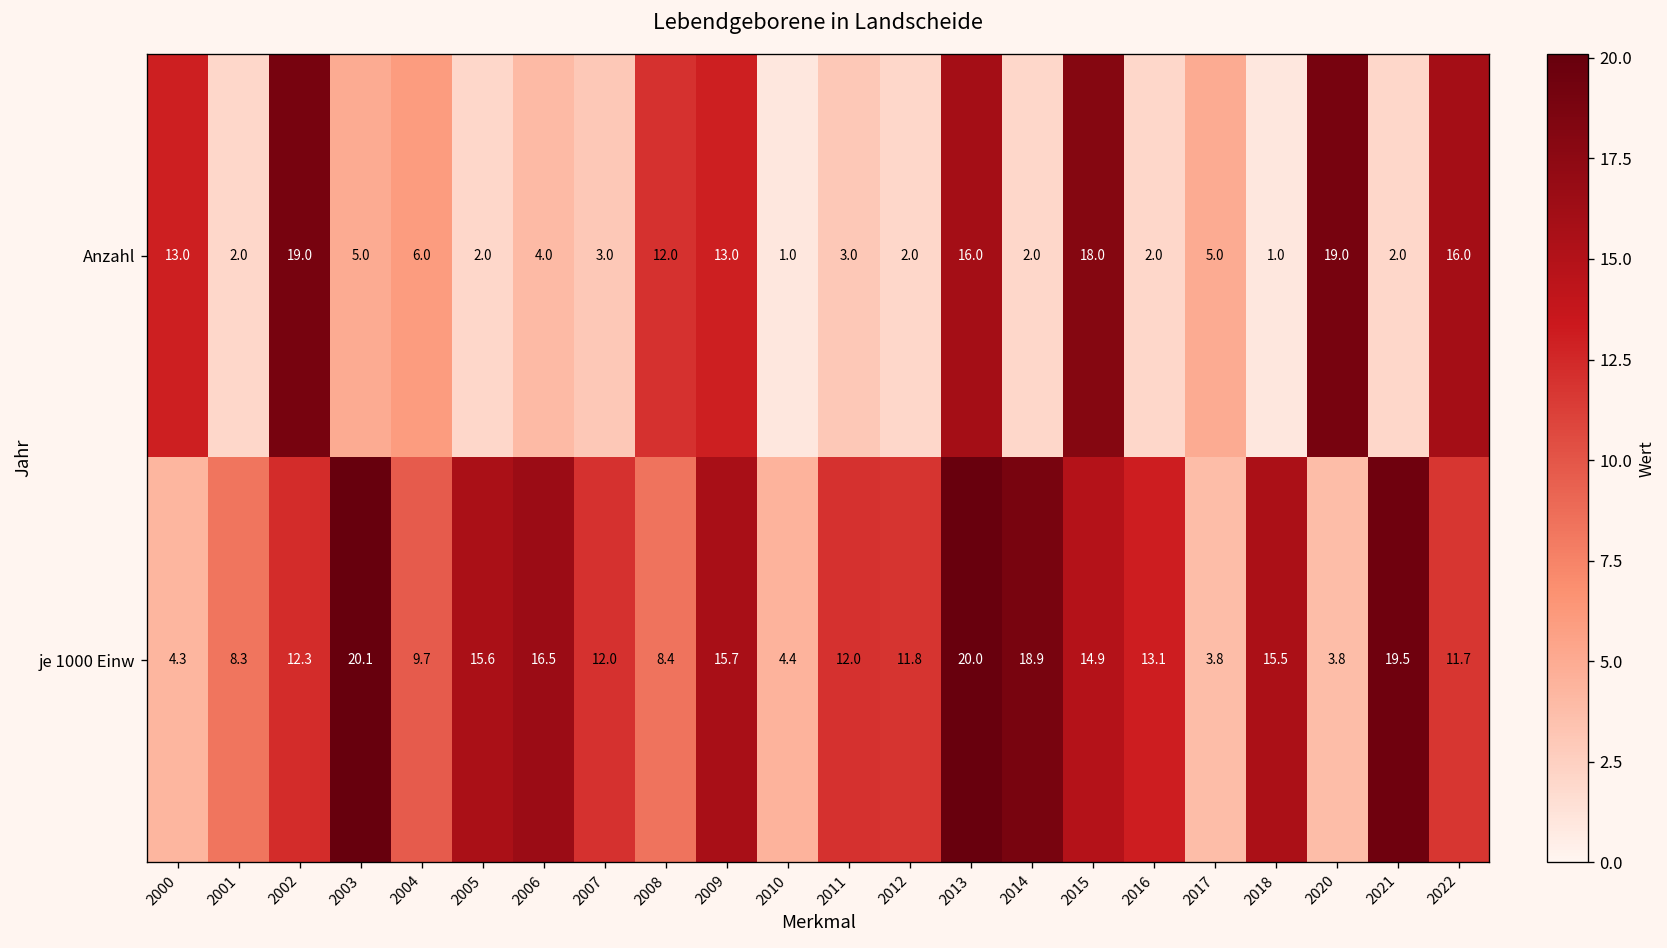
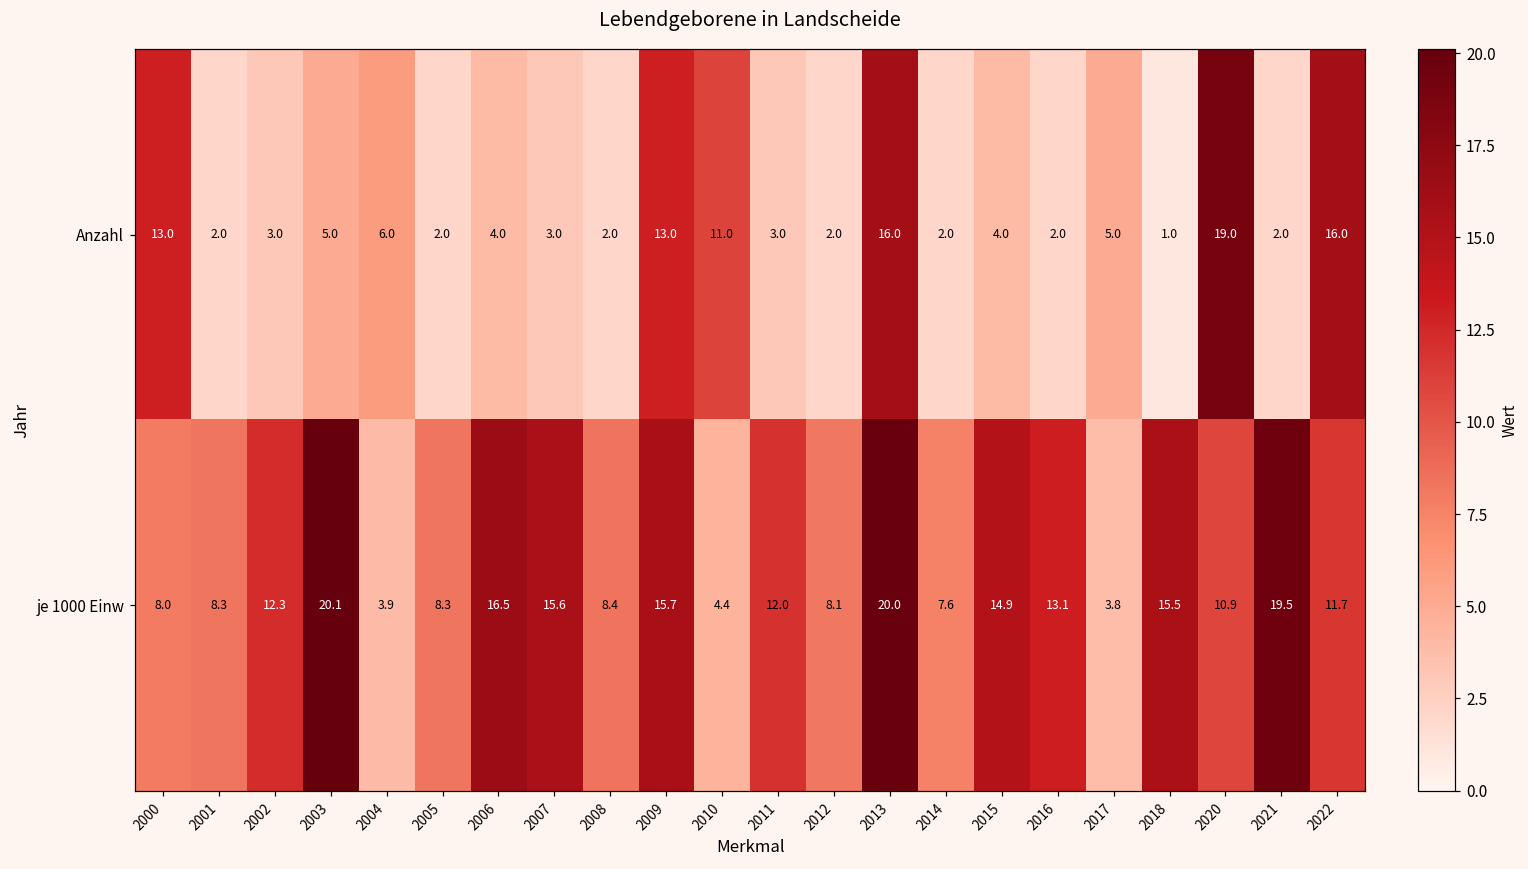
Anzahl, 2002: 19.0 -> 3.0
Anzahl, 2008: 12.0 -> 2.0
Anzahl, 2010: 1.0 -> 11.0
Anzahl, 2015: 18.0 -> 4.0
je 1000 Einw, 2000: 4.3 -> 8.0
je 1000 Einw, 2004: 9.7 -> 3.9
je 1000 Einw, 2005: 15.6 -> 8.3
je 1000 Einw, 2007: 12.0 -> 15.6
je 1000 Einw, 2012: 11.8 -> 8.1
je 1000 Einw, 2014: 18.9 -> 7.6
je 1000 Einw, 2020: 3.8 -> 10.9
